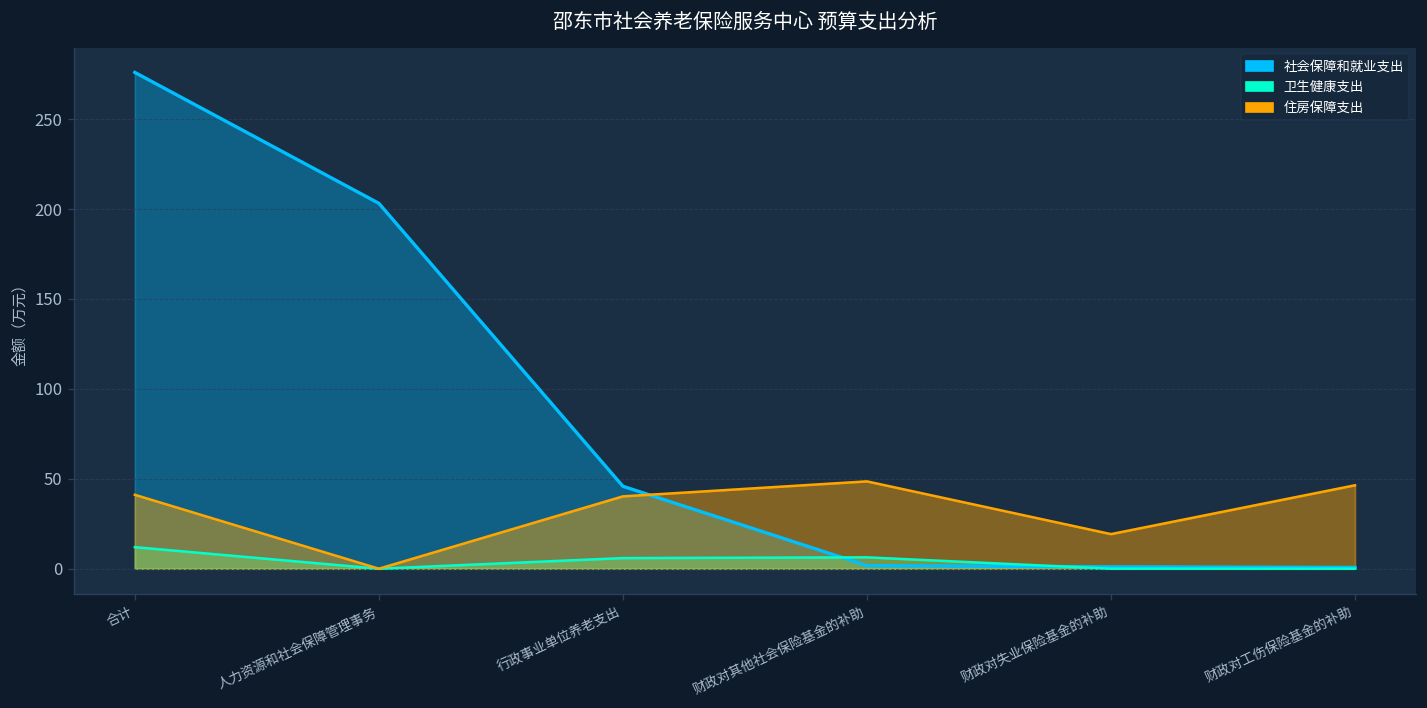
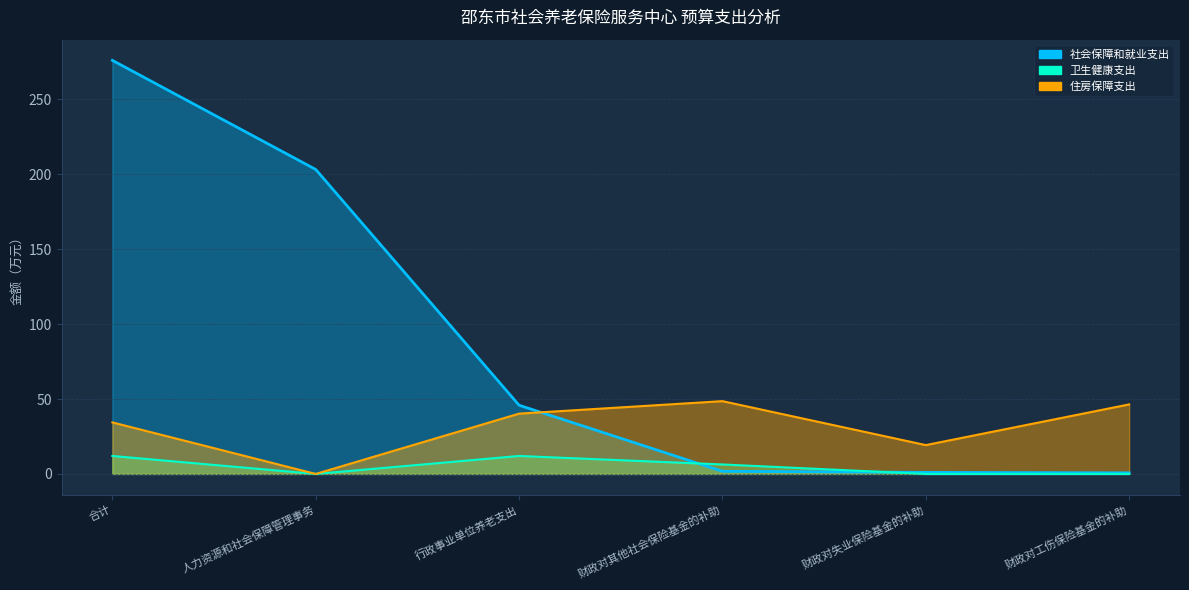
住房保障支出, 合计: 41 -> 34
卫生健康支出, 行政事业单位养老支出: 6 -> 12
